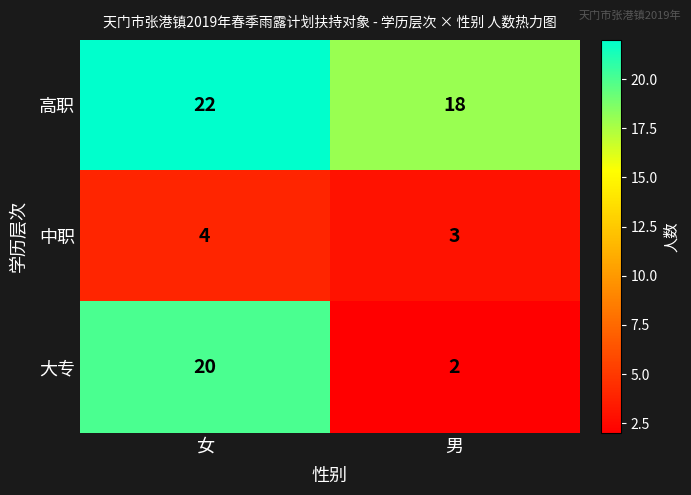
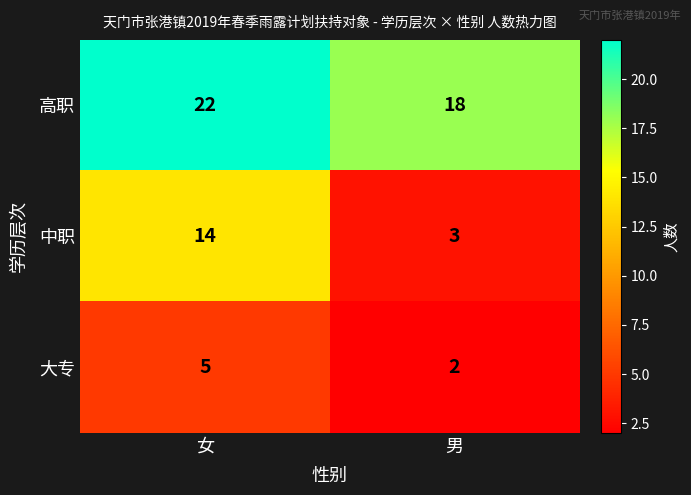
中职, 女: 4 -> 14
大专, 女: 20 -> 5
